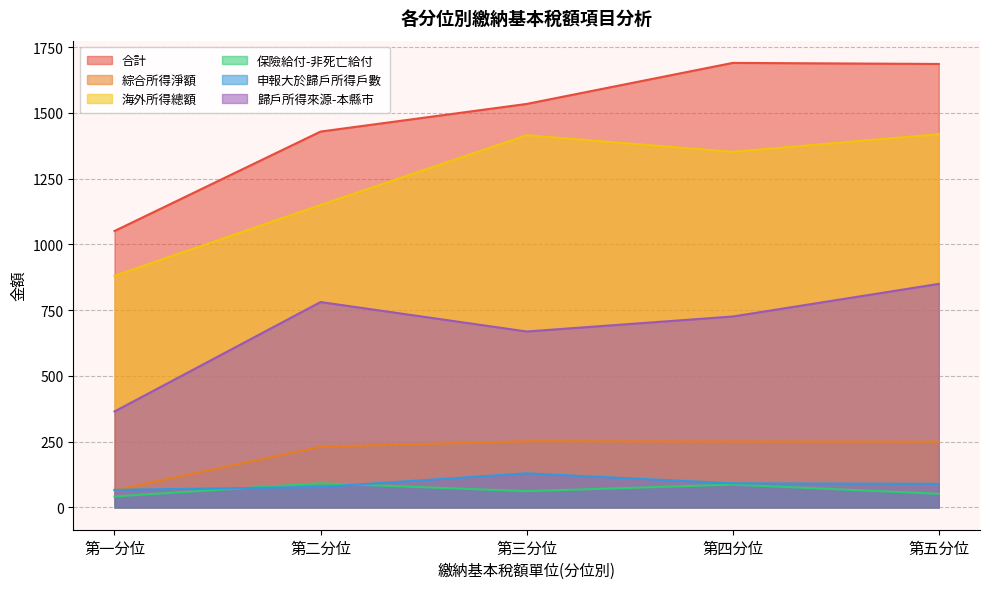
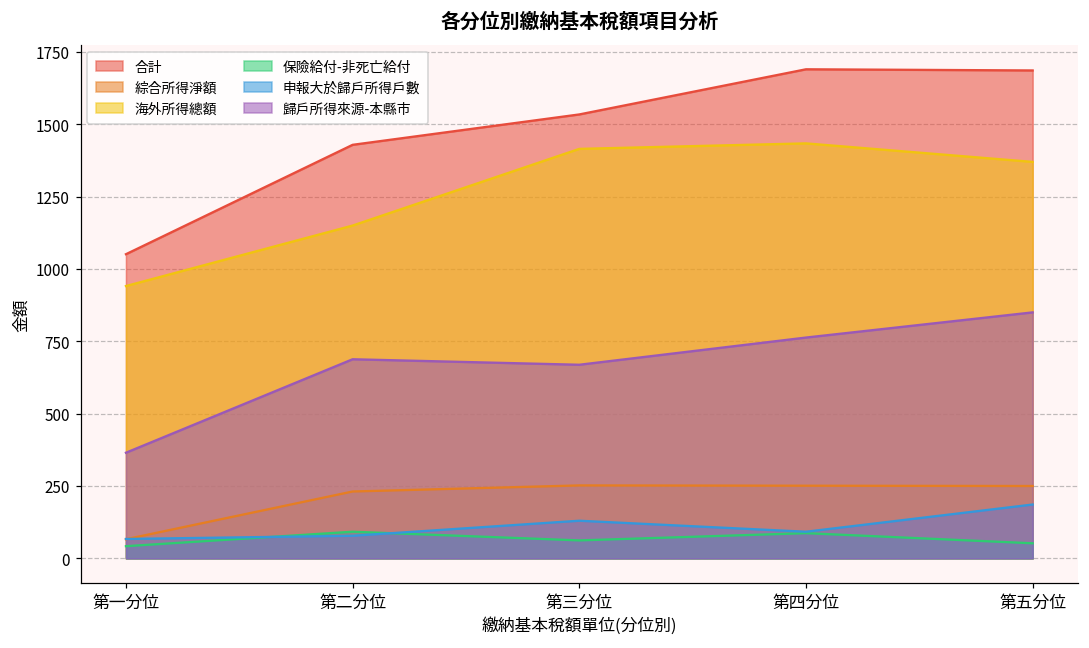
海外所得總額, 第一分位: 880 -> 940
歸戶所得來源-本縣市, 第二分位: 780 -> 690
海外所得總額, 第四分位: 1350 -> 1430
歸戶所得來源-本縣市, 第四分位: 730 -> 760
海外所得總額, 第五分位: 1420 -> 1370
申報大於歸戶所得戶數, 第五分位: 90 -> 190
